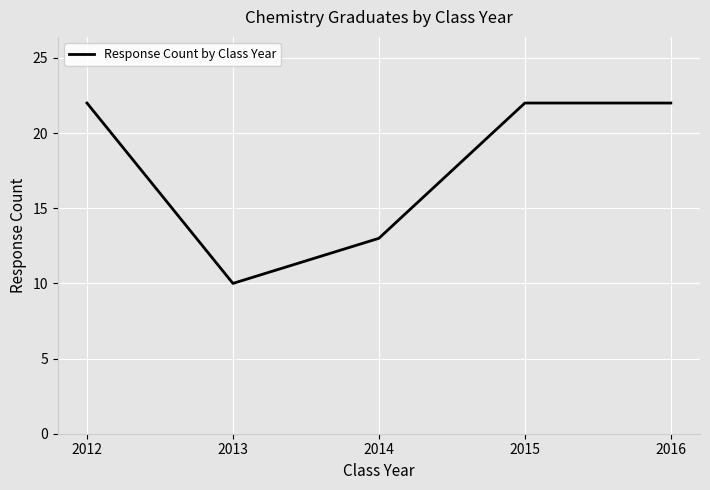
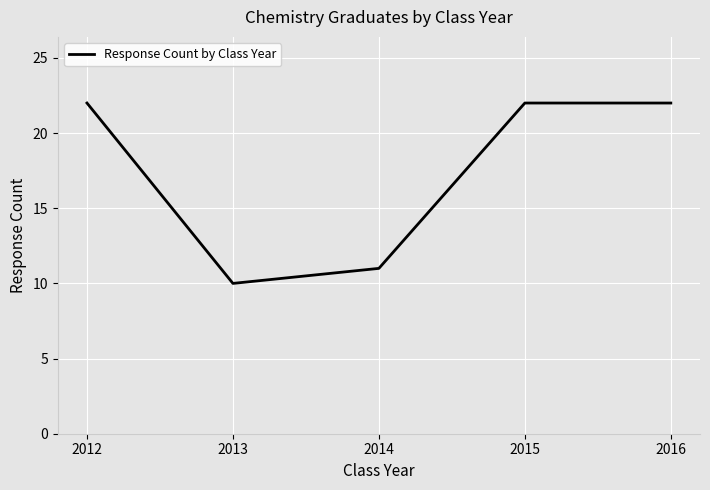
2014: 13 -> 11
